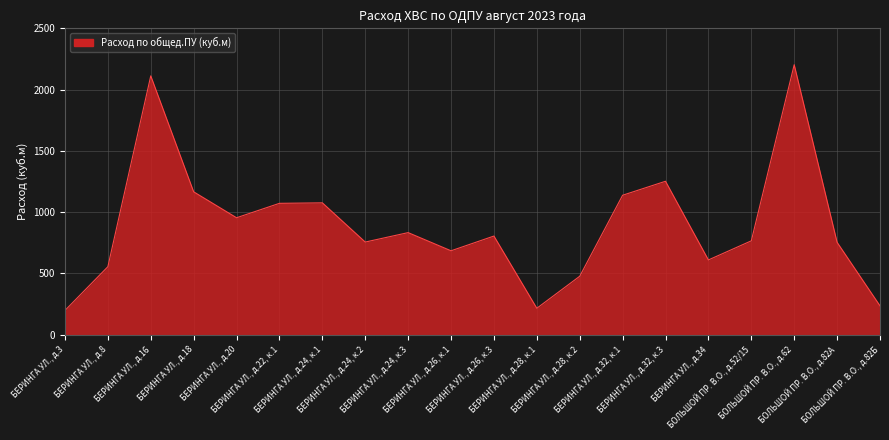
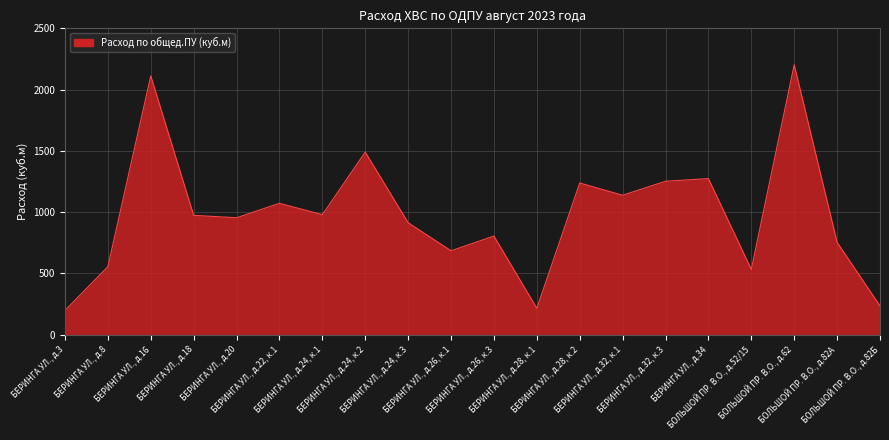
БЕРИНГА УЛ., д.18: 1170 -> 970
БЕРИНГА УЛ., д.24, к.1: 1080 -> 980
БЕРИНГА УЛ., д.24, к.2: 760 -> 1490
БЕРИНГА УЛ., д.24, к.3: 830 -> 910
БЕРИНГА УЛ., д.28, к.2: 480 -> 1240
БЕРИНГА УЛ., д.34: 610 -> 1270
БОЛЬШОЙ ПР. В.О., д.52/15: 770 -> 530
